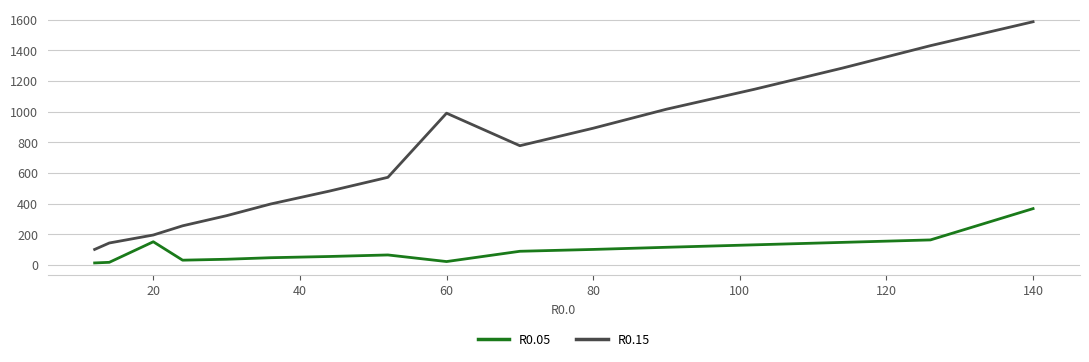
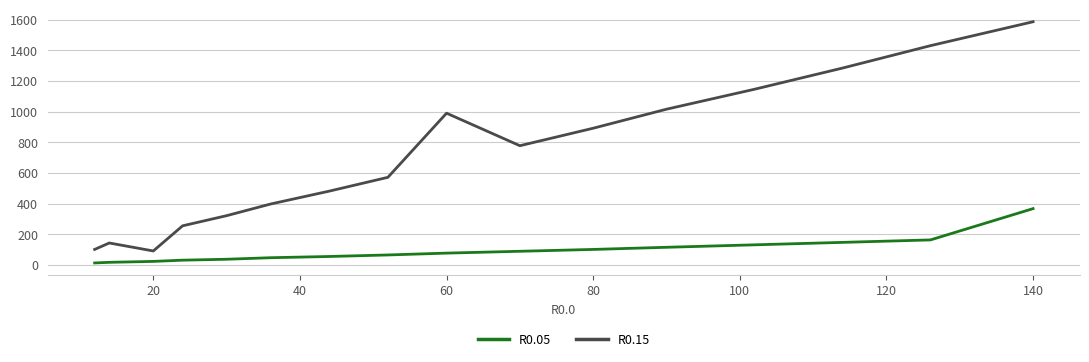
R0.05, 20: 150 -> 20
R0.15, 20: 200 -> 90
R0.05, 60: 20 -> 80
